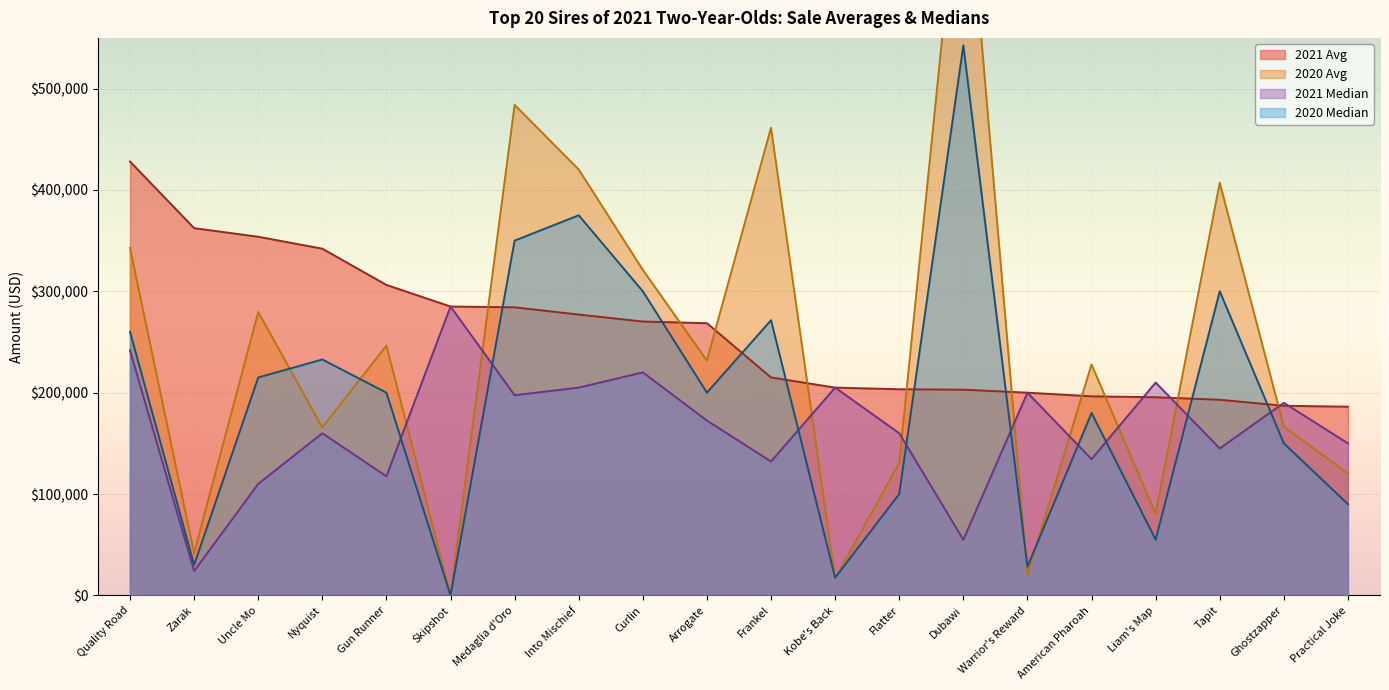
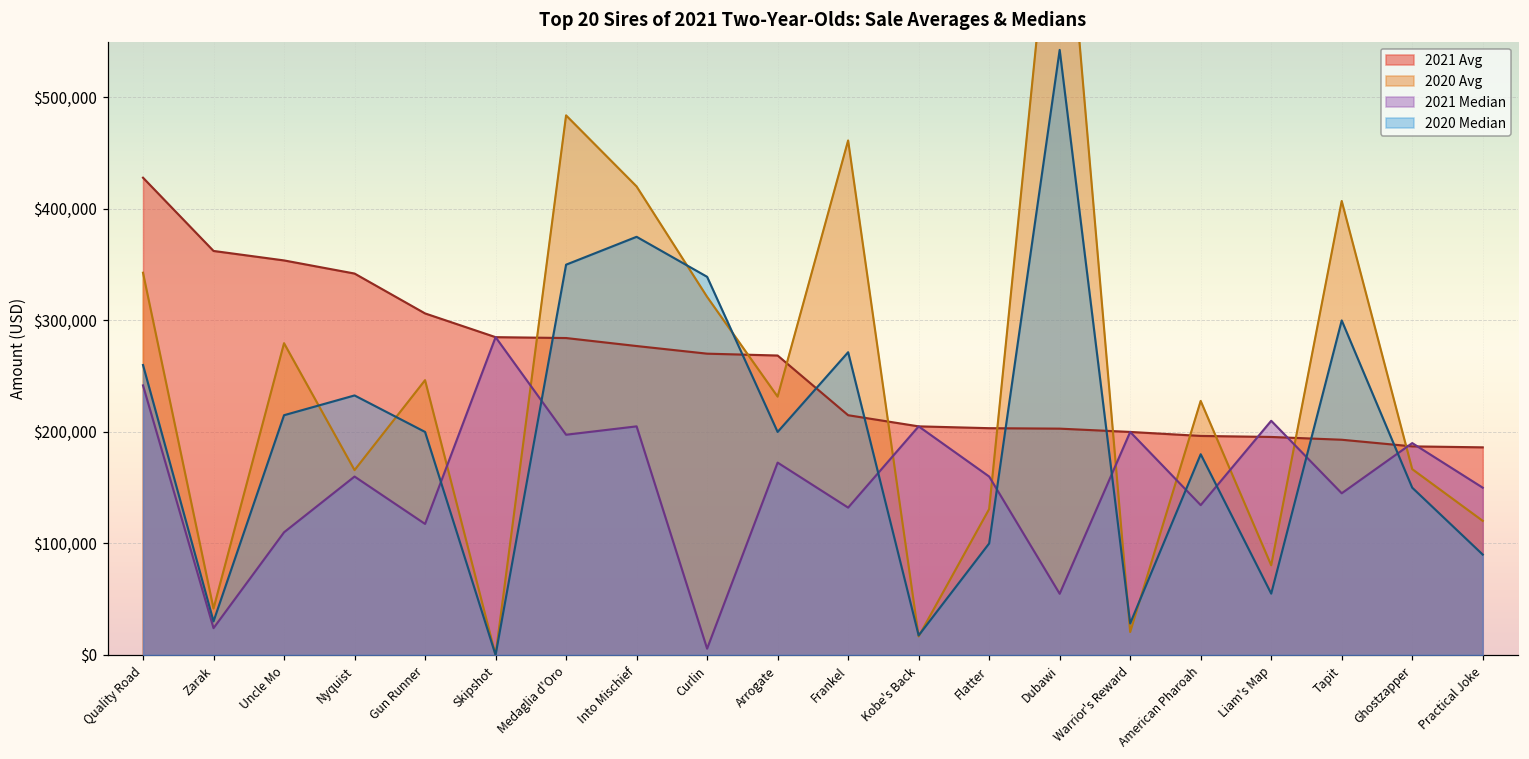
2021 Median, Curlin: $220,000 -> $6,000
2020 Median, Curlin: $300,000 -> $339,000
